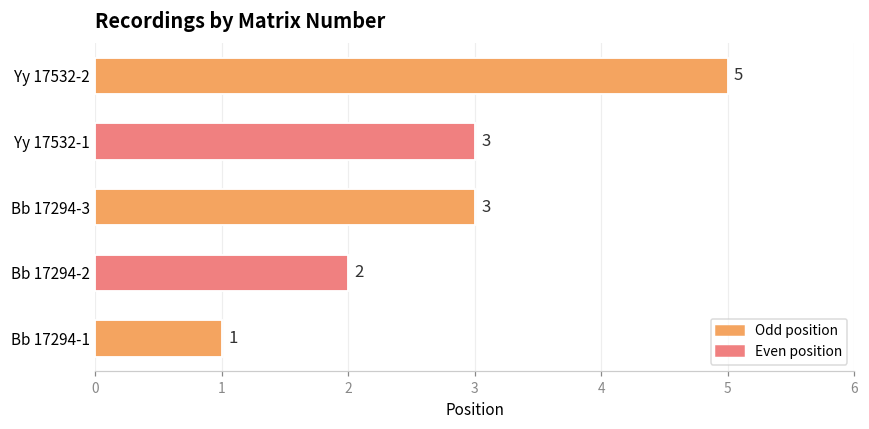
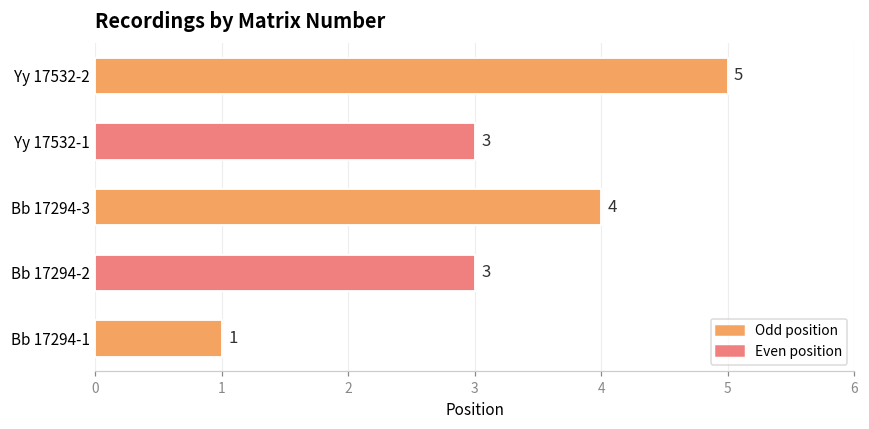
Bb 17294-3: 3 -> 4
Bb 17294-2: 2 -> 3
